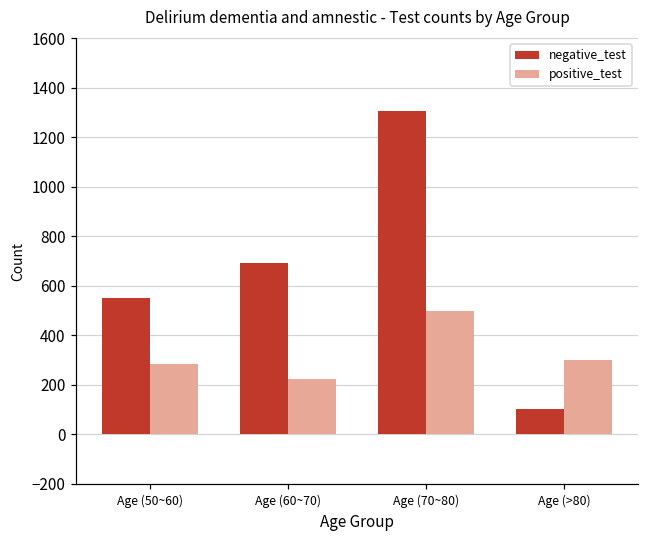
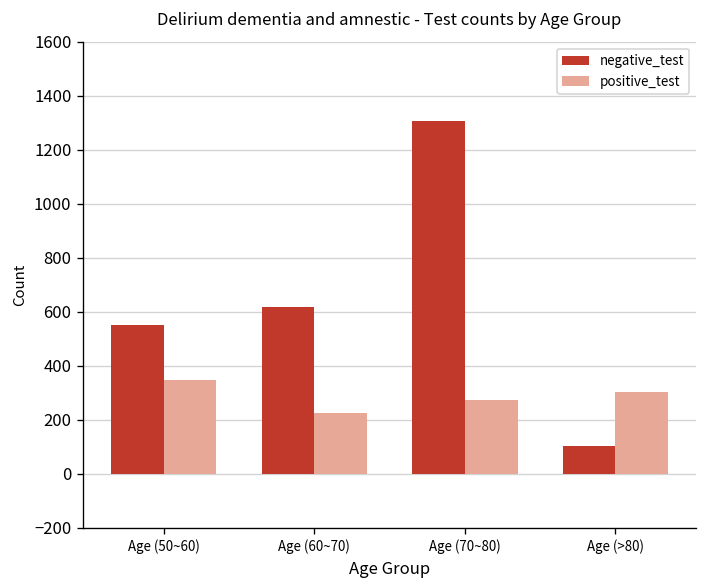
positive_test, Age (50~60): 280 -> 350
negative_test, Age (60~70): 690 -> 620
positive_test, Age (70~80): 500 -> 270
